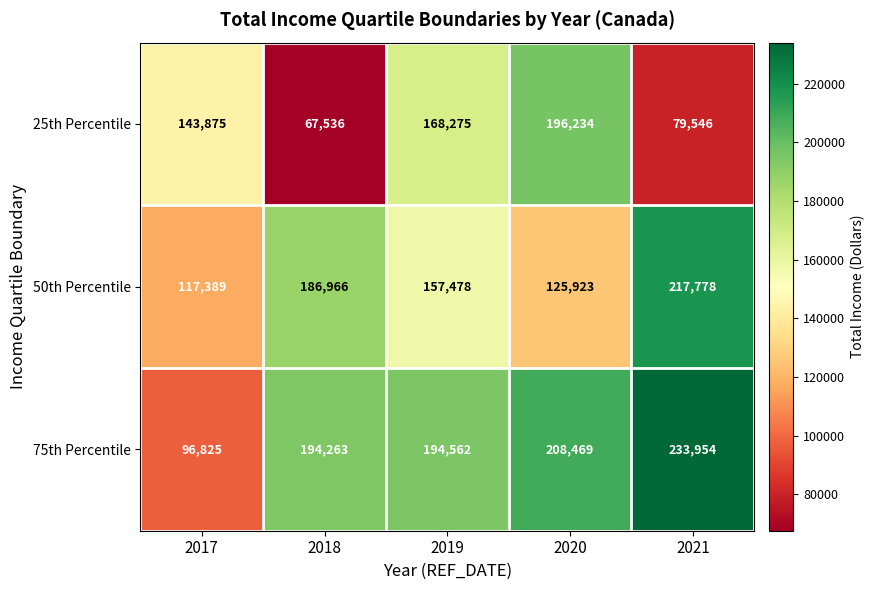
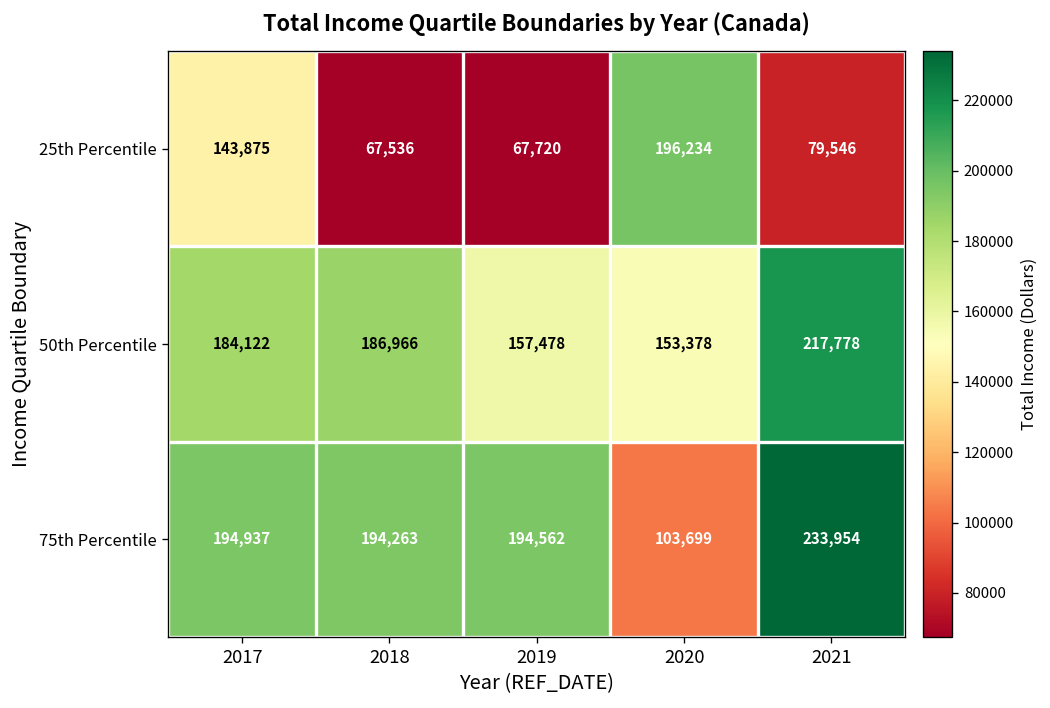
25th Percentile, 2019: 168,275 -> 67,720
50th Percentile, 2017: 117,389 -> 184,122
50th Percentile, 2020: 125,923 -> 153,378
75th Percentile, 2017: 96,825 -> 194,937
75th Percentile, 2020: 208,469 -> 103,699
